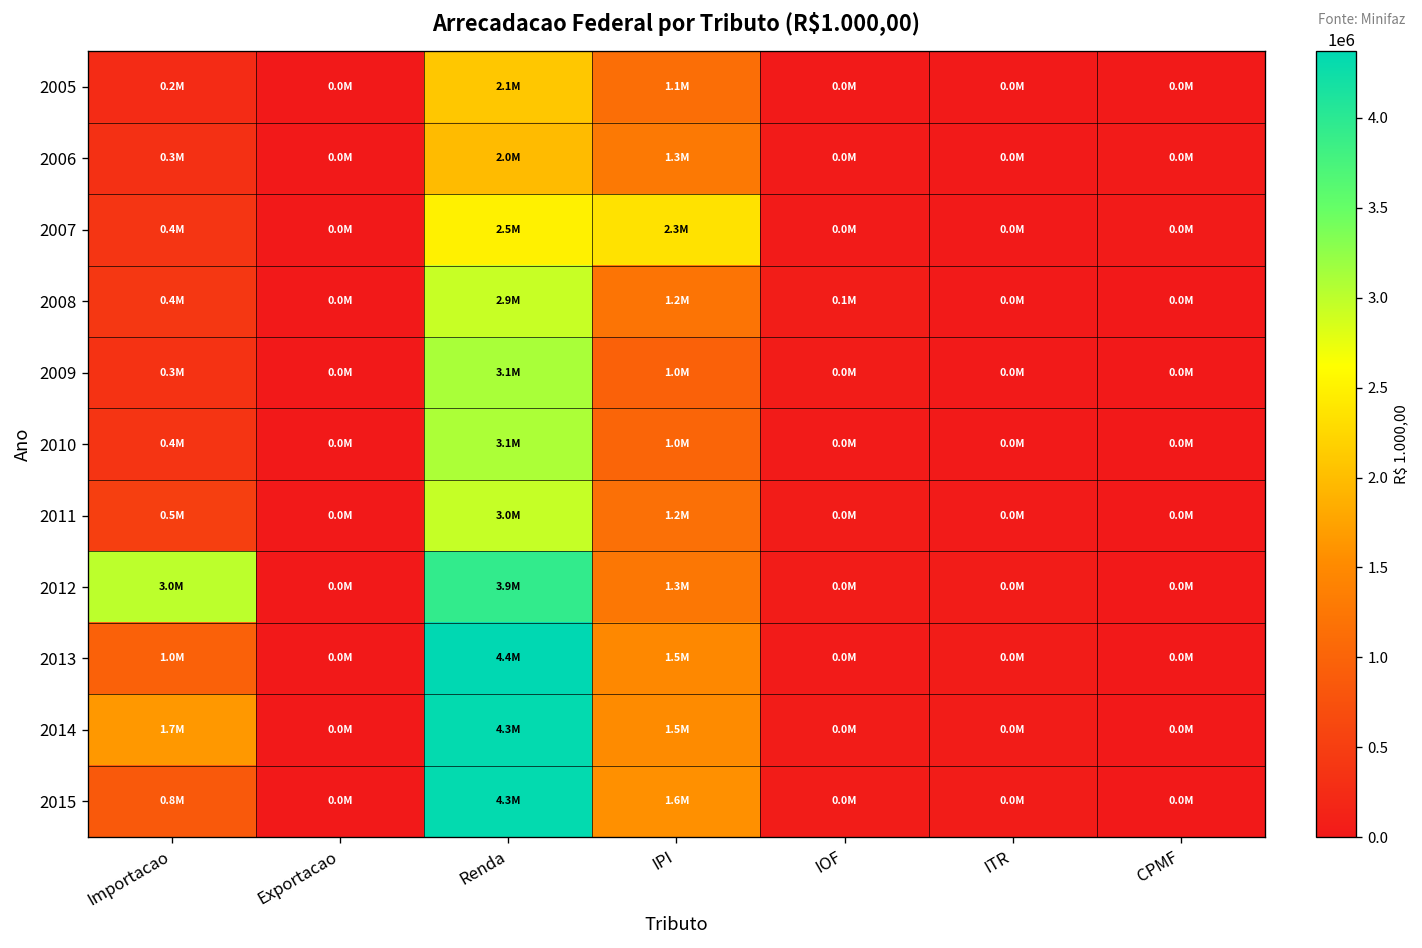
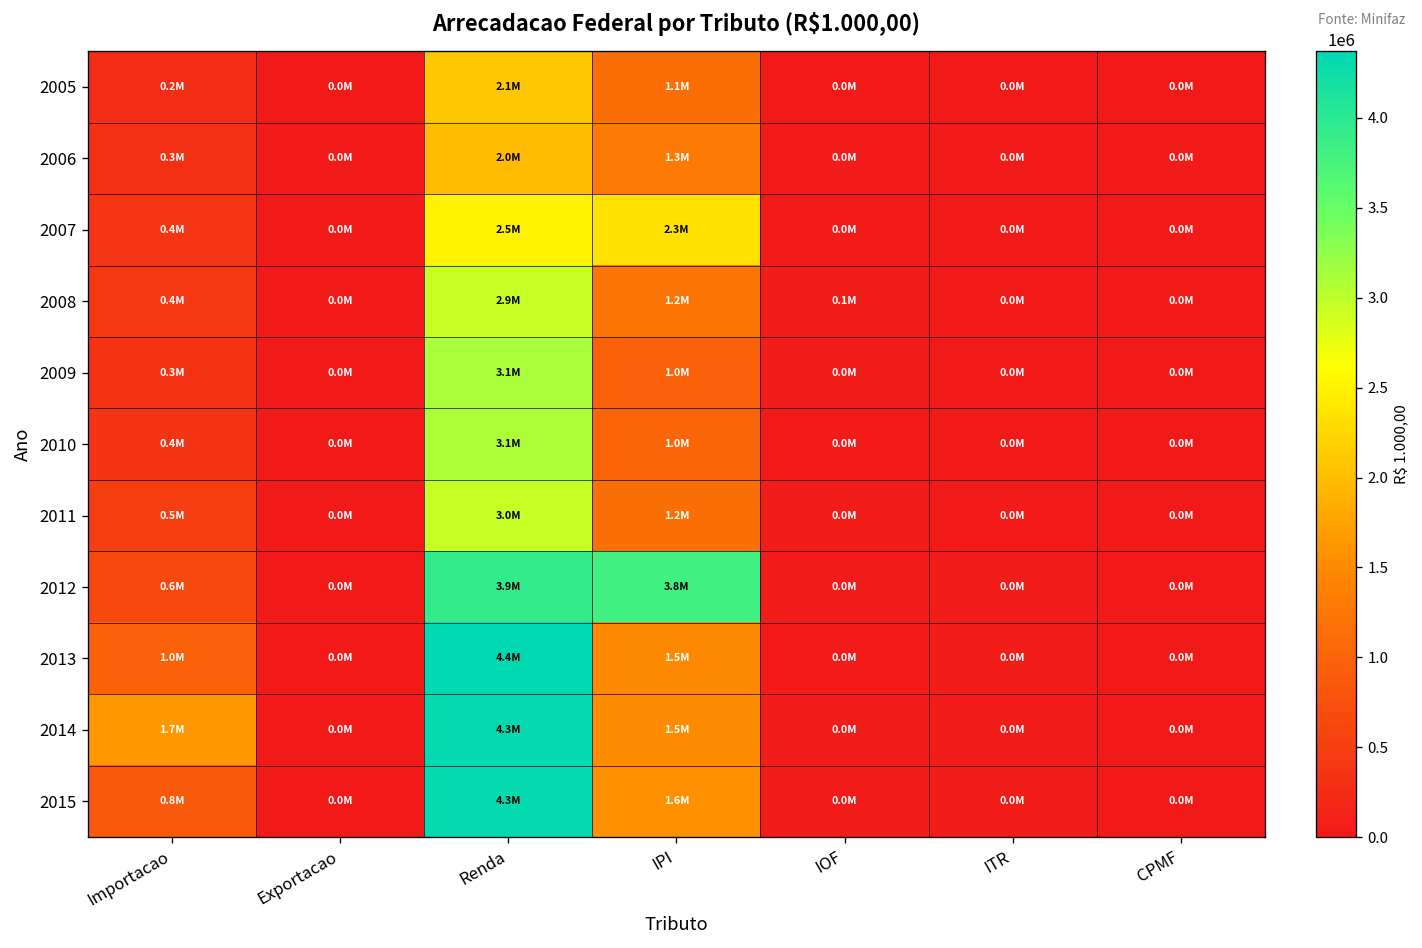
2012, Importacao: 3.0M -> 0.6M
2012, IPI: 1.3M -> 3.8M
